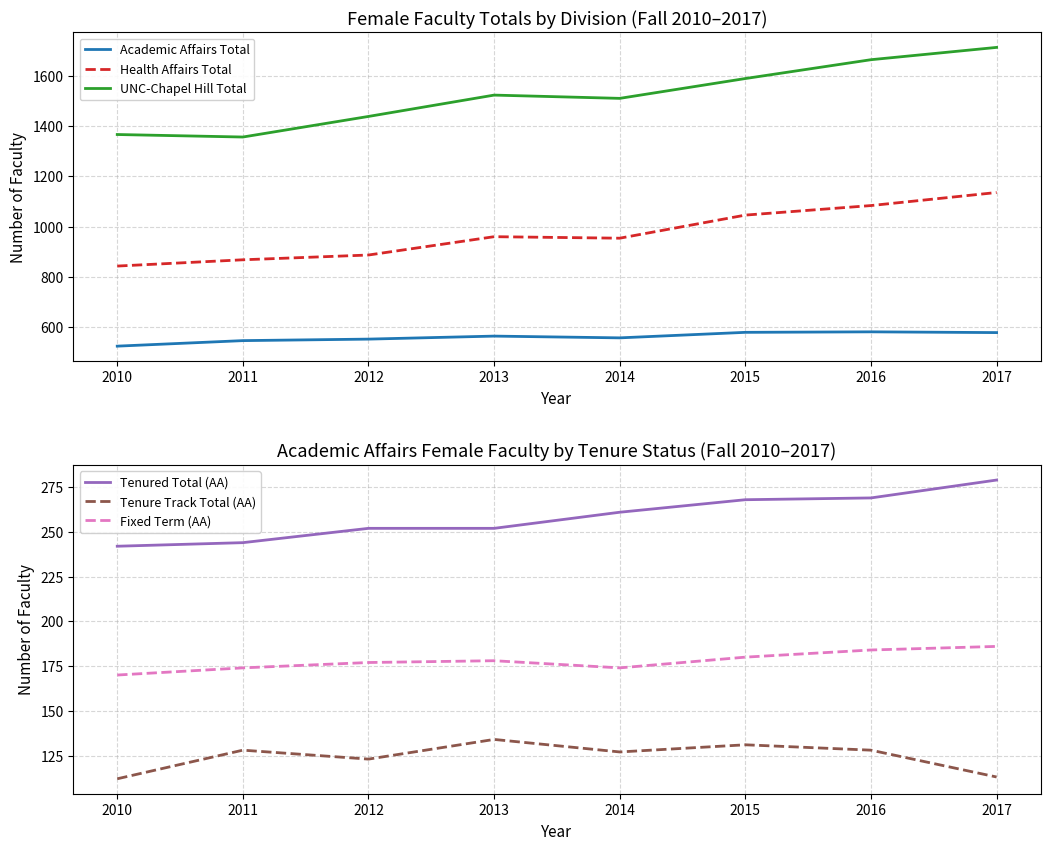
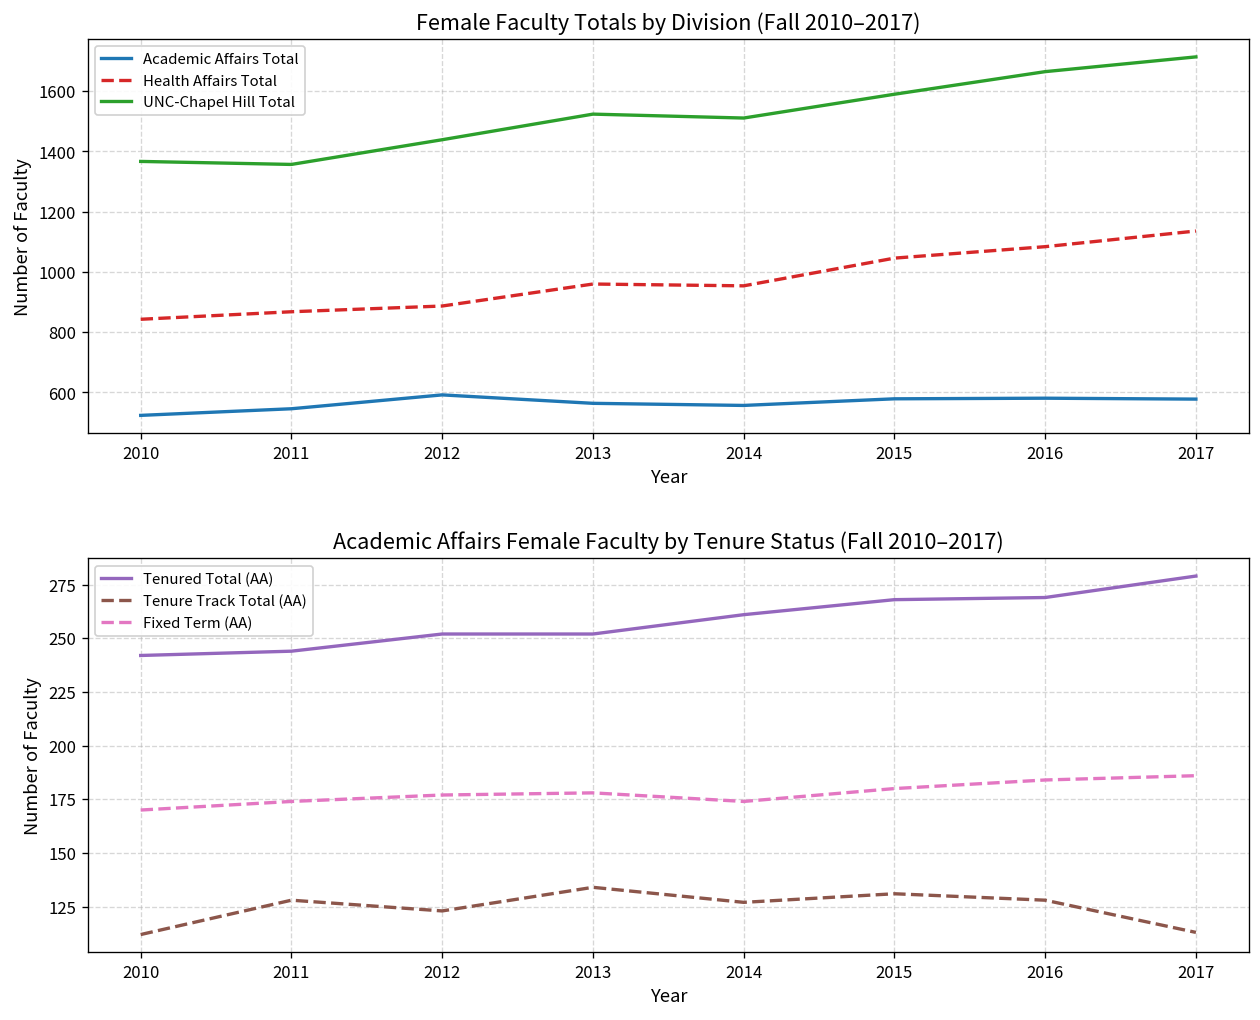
Female Faculty Totals by Division (Fall 2010–2017), Academic Affairs Total, 2012: 550 -> 590
